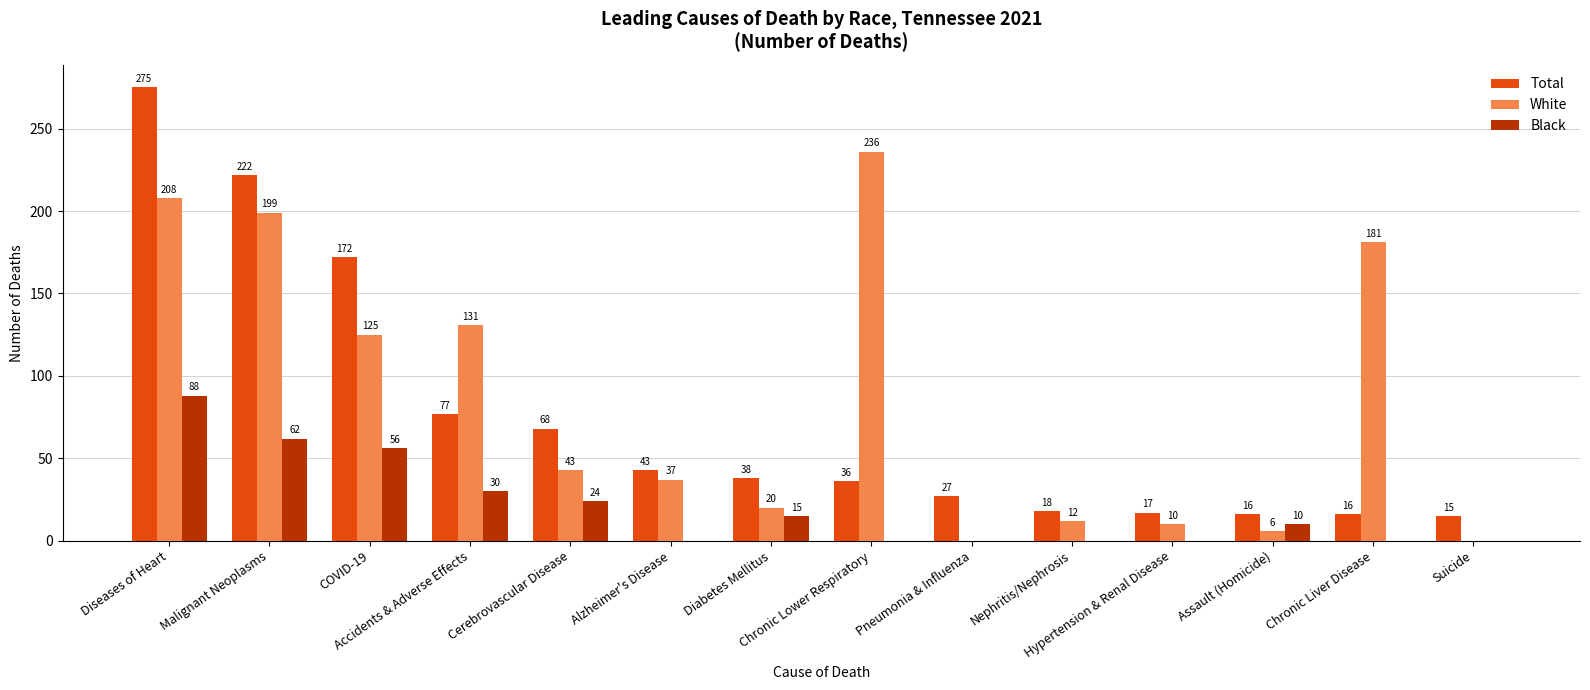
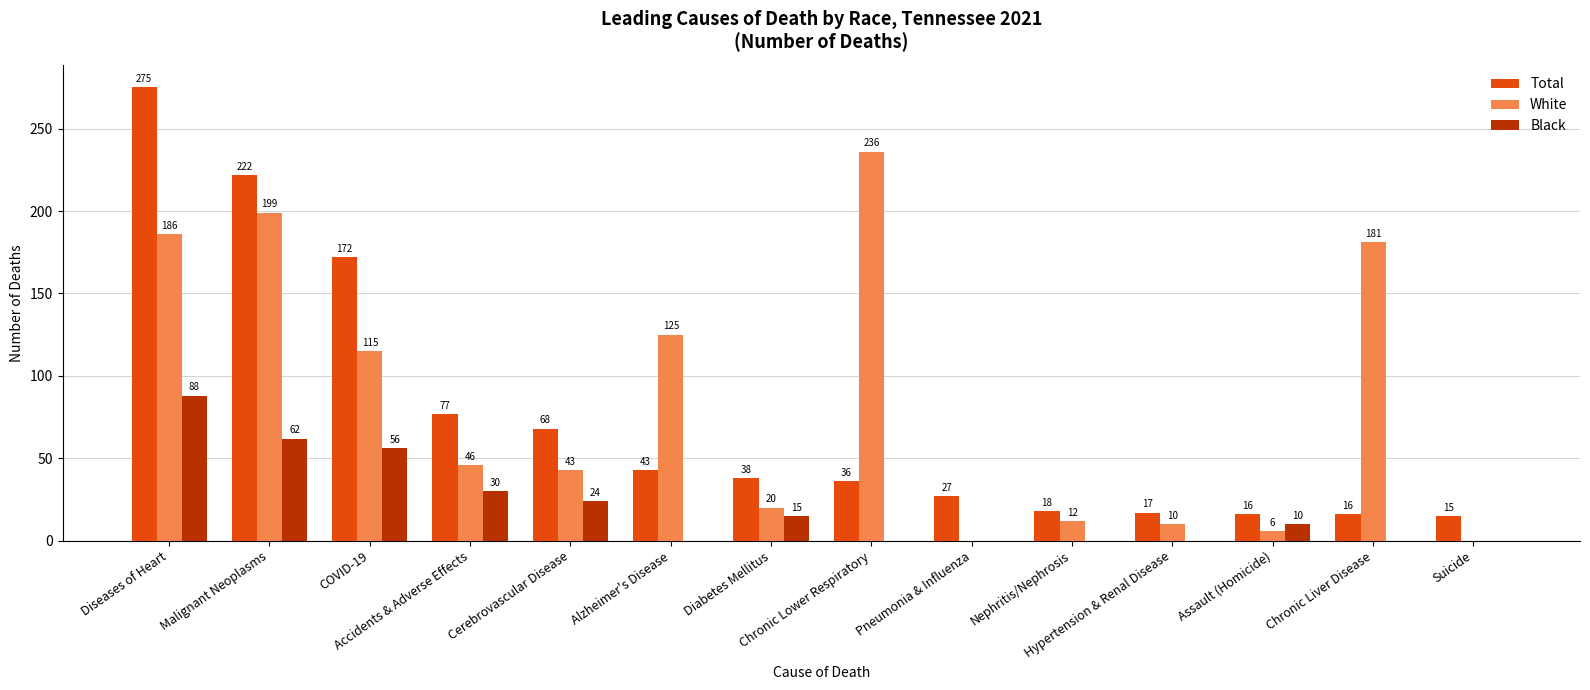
White, Diseases of Heart: 208 -> 186
White, COVID-19: 125 -> 115
White, Accidents & Adverse Effects: 131 -> 46
White, Alzheimer's Disease: 37 -> 125
